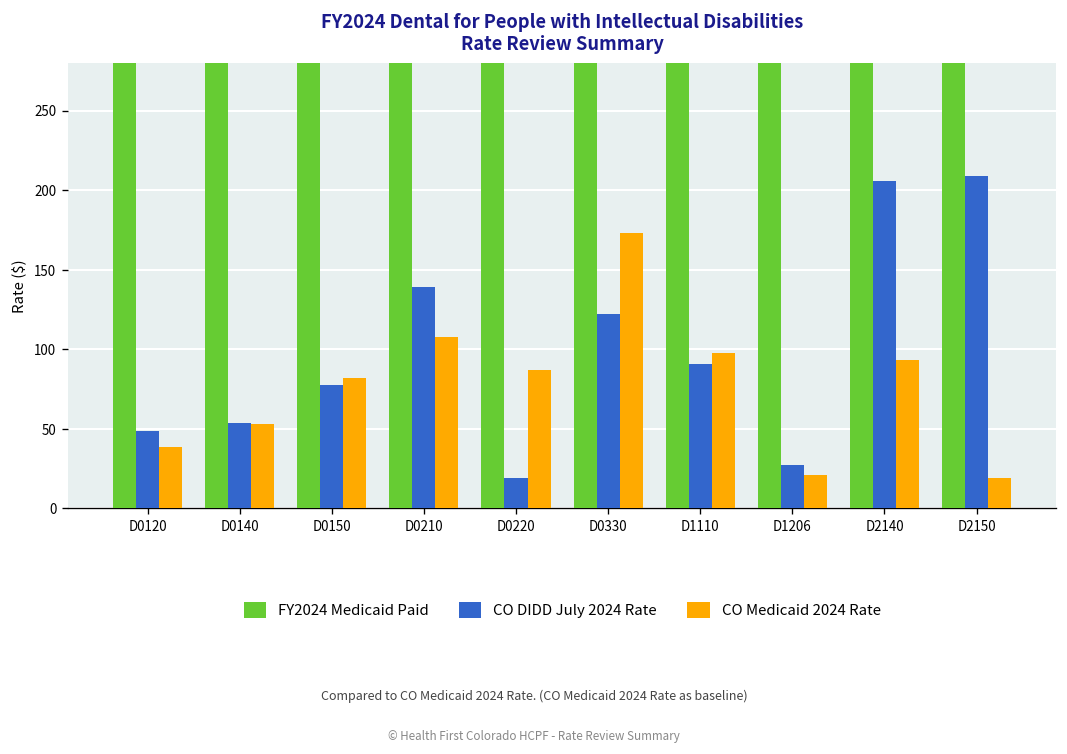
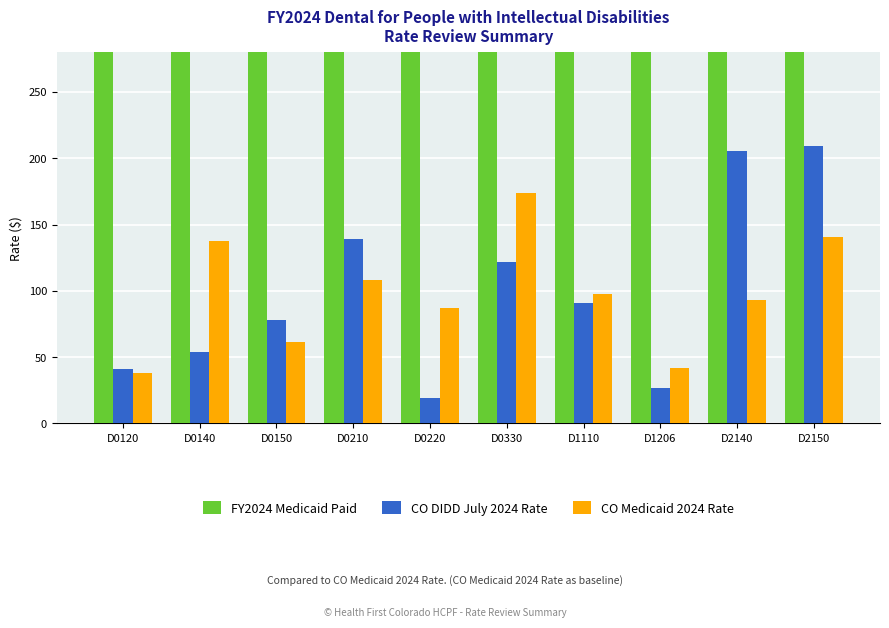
CO DIDD July 2024 Rate, D0120: 49 -> 41
CO Medicaid 2024 Rate, D0140: 53 -> 138
CO Medicaid 2024 Rate, D0150: 82 -> 61
CO Medicaid 2024 Rate, D1206: 21 -> 42
CO Medicaid 2024 Rate, D2150: 19 -> 141
